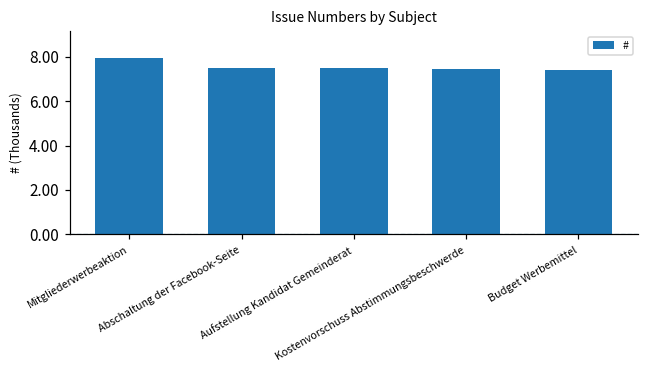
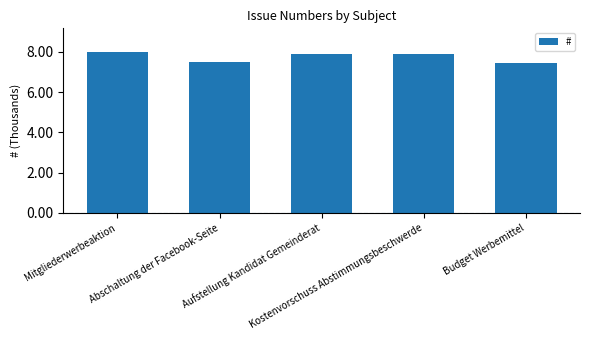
Aufstellung Kandidat Gemeinderat: 7.5 -> 7.9
Kostenvorschuss Abstimmungsbeschwerde: 7.5 -> 7.9
